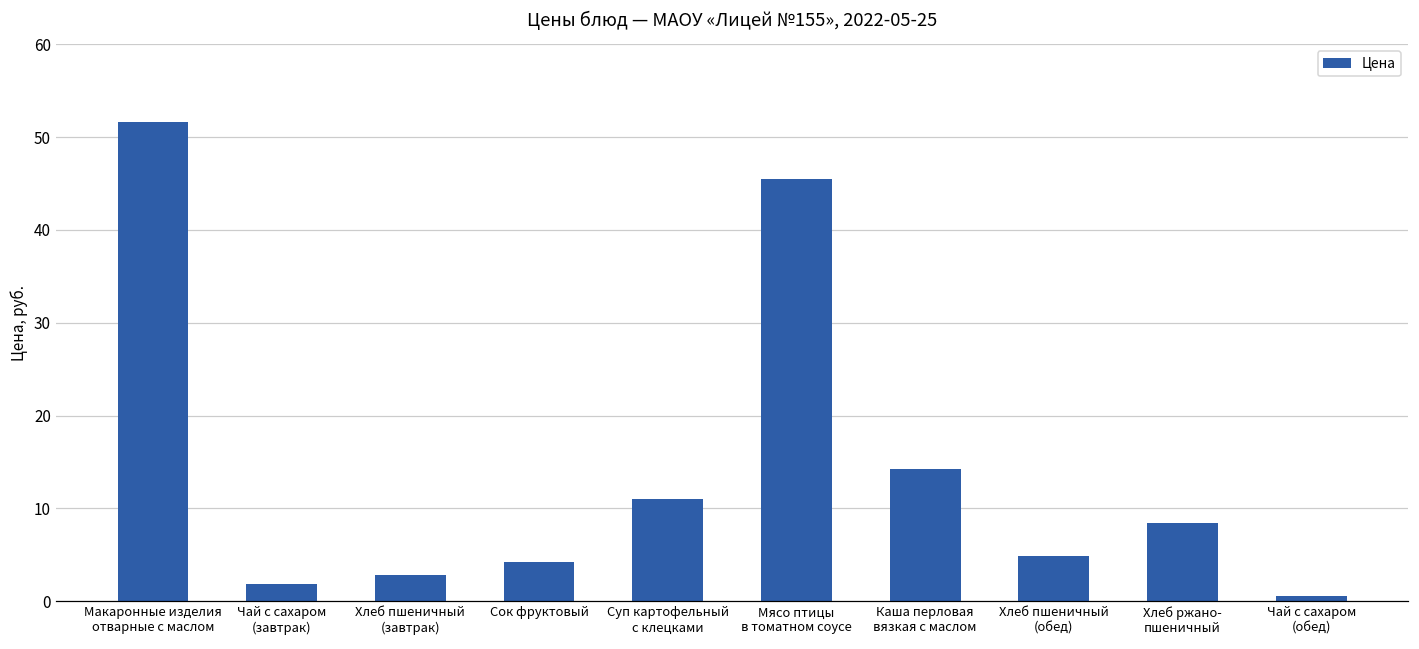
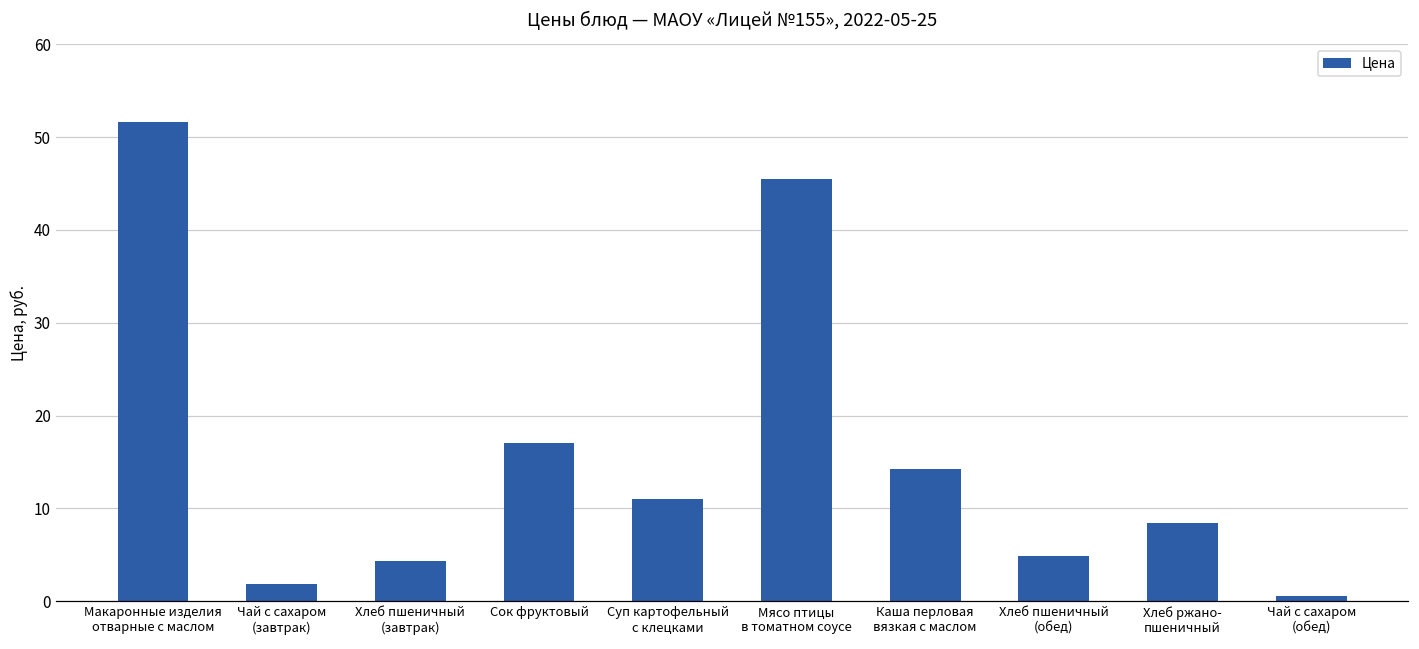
Хлеб пшеничный (завтрак): 3 -> 4
Сок фруктовый: 4 -> 17
